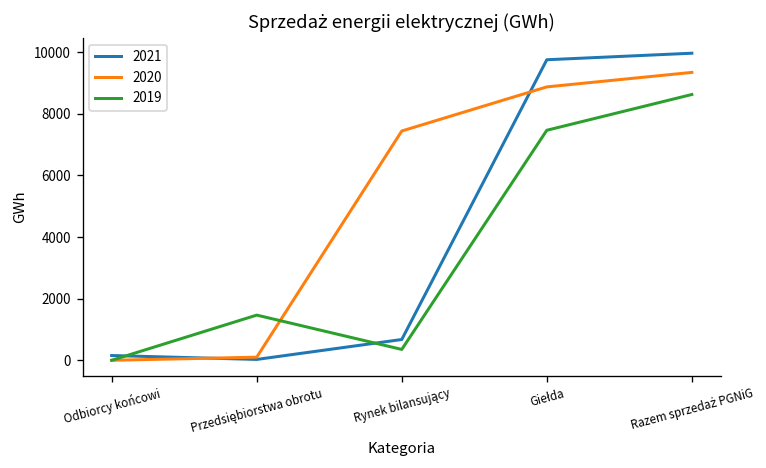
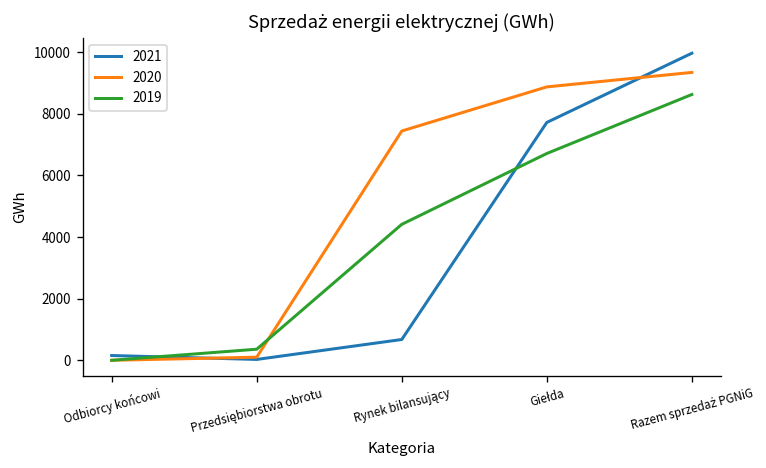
2019, Przedsiębiorstwa obrotu: 1500 -> 400
2019, Rynek bilansujący: 400 -> 4400
2021, Giełda: 9800 -> 7700
2019, Giełda: 7500 -> 6700
